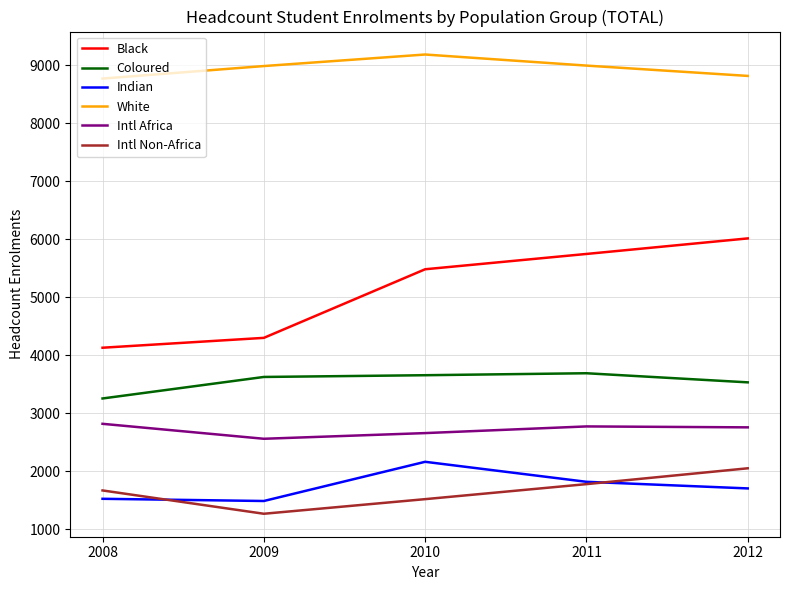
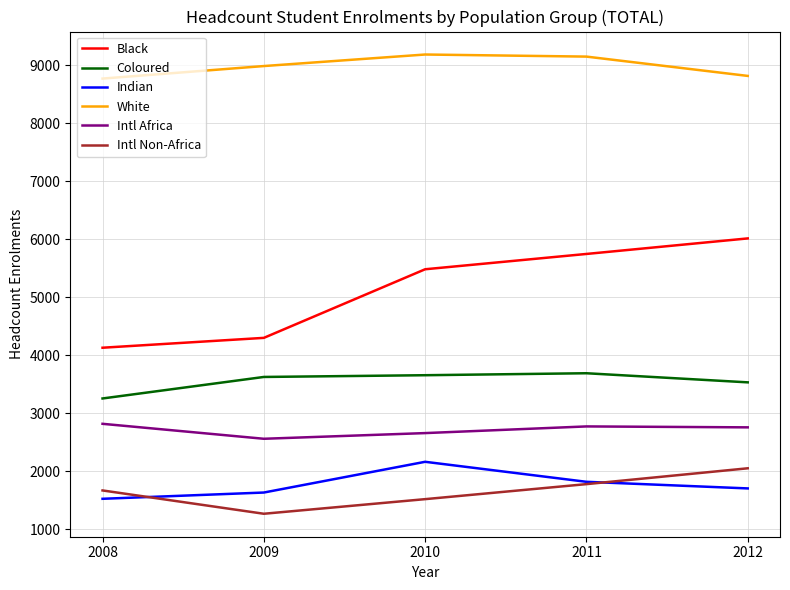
Indian, 2009: 1500 -> 1600
White, 2011: 9000 -> 9100
